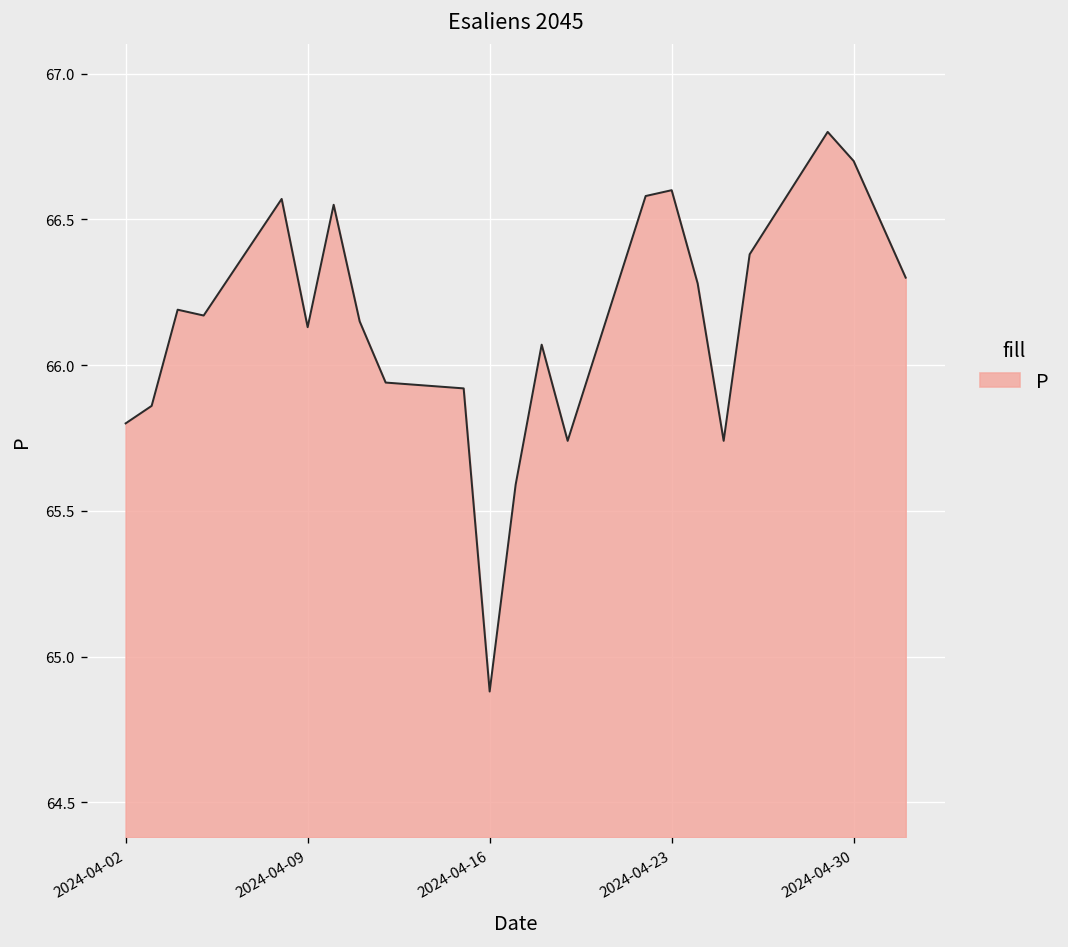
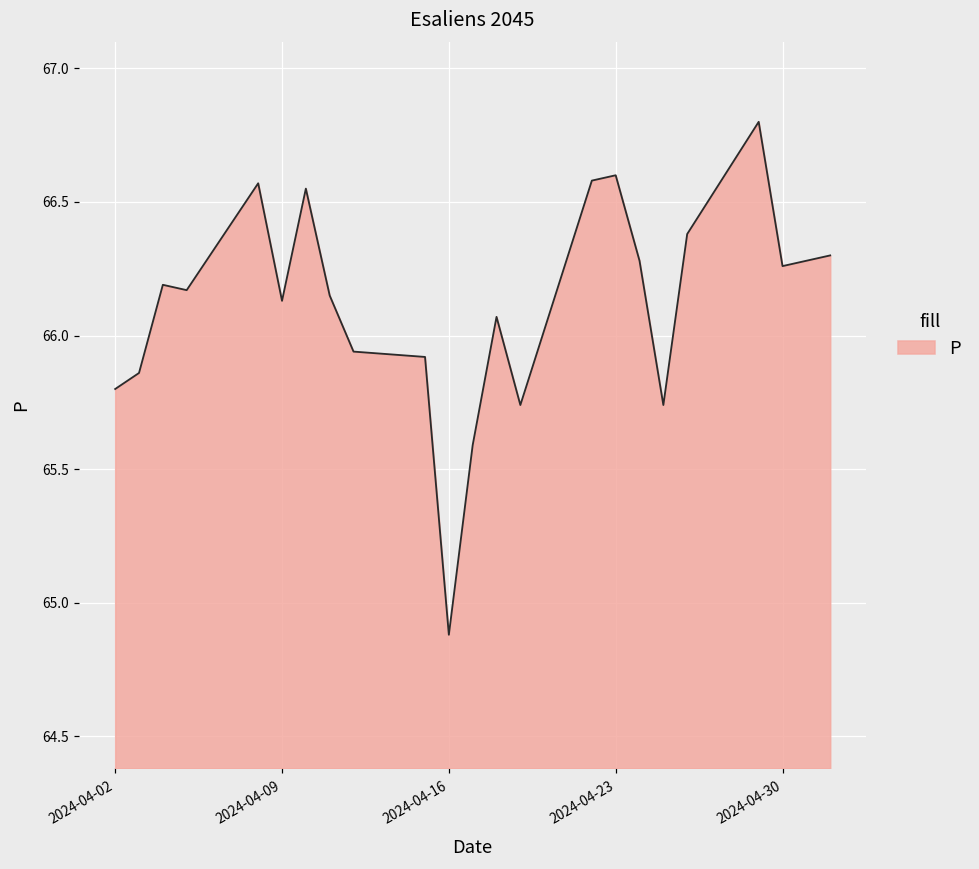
2024-04-30: 66.70 -> 66.26
